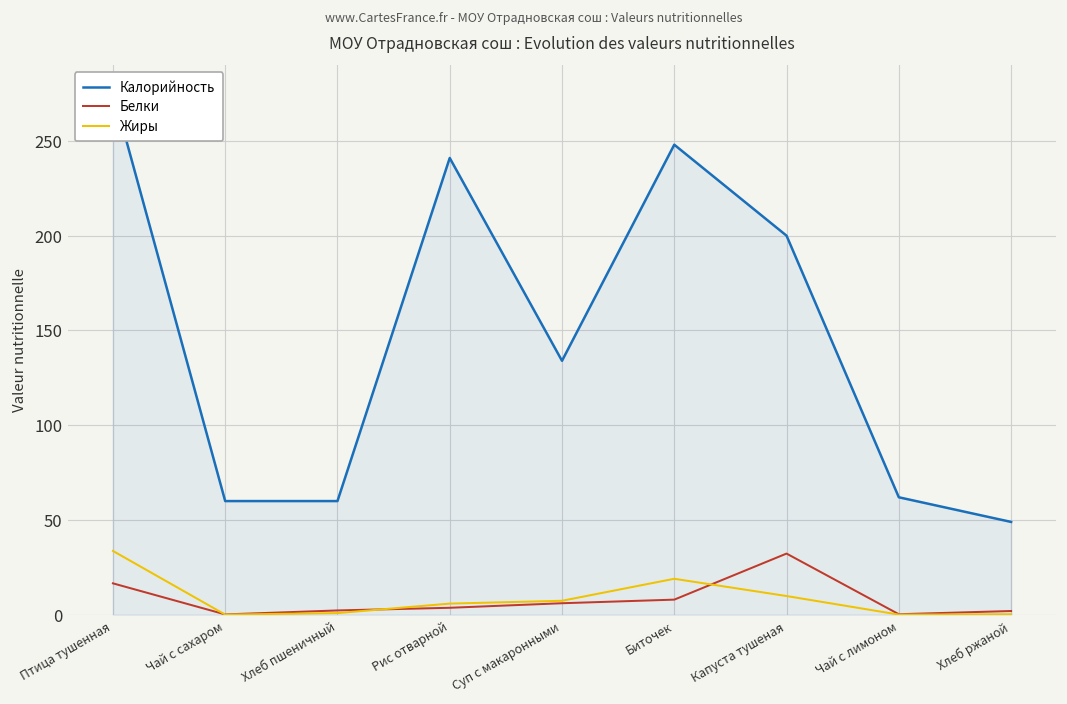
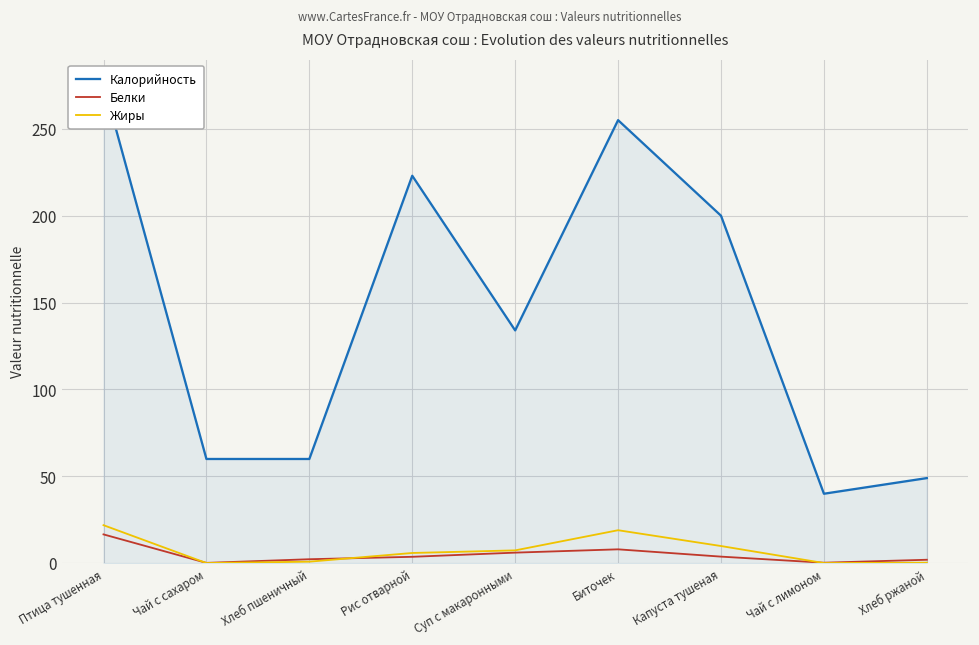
Жиры, Птица тушенная: 34 -> 22
Калорийность, Рис отварной: 241 -> 223
Калорийность, Биточек: 248 -> 255
Белки, Капуста тушеная: 32 -> 4
Калорийность, Чай с лимоном: 62 -> 40
